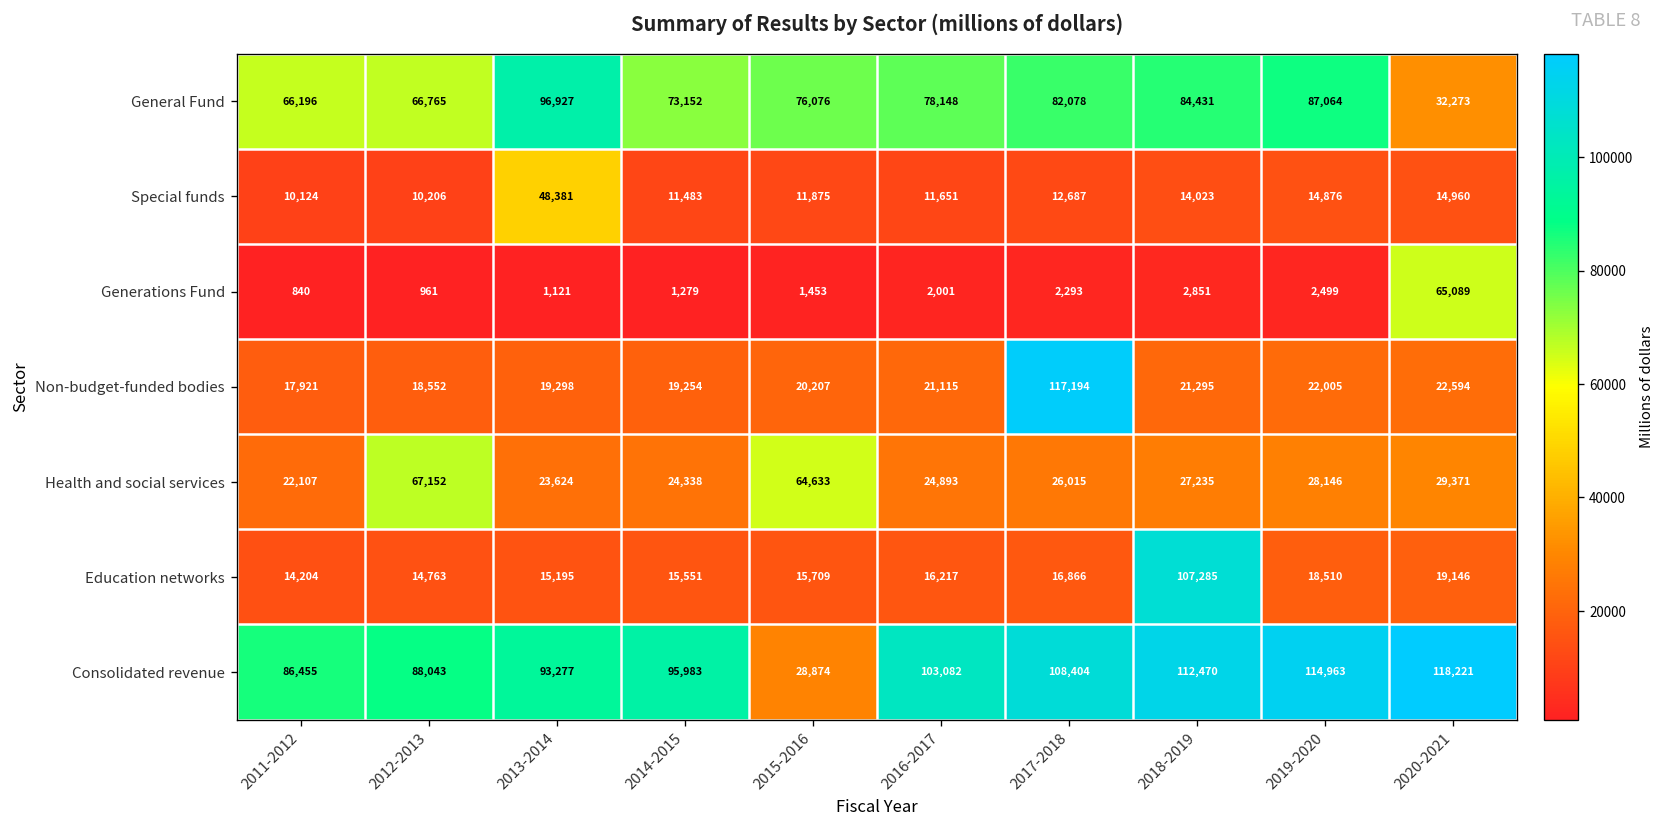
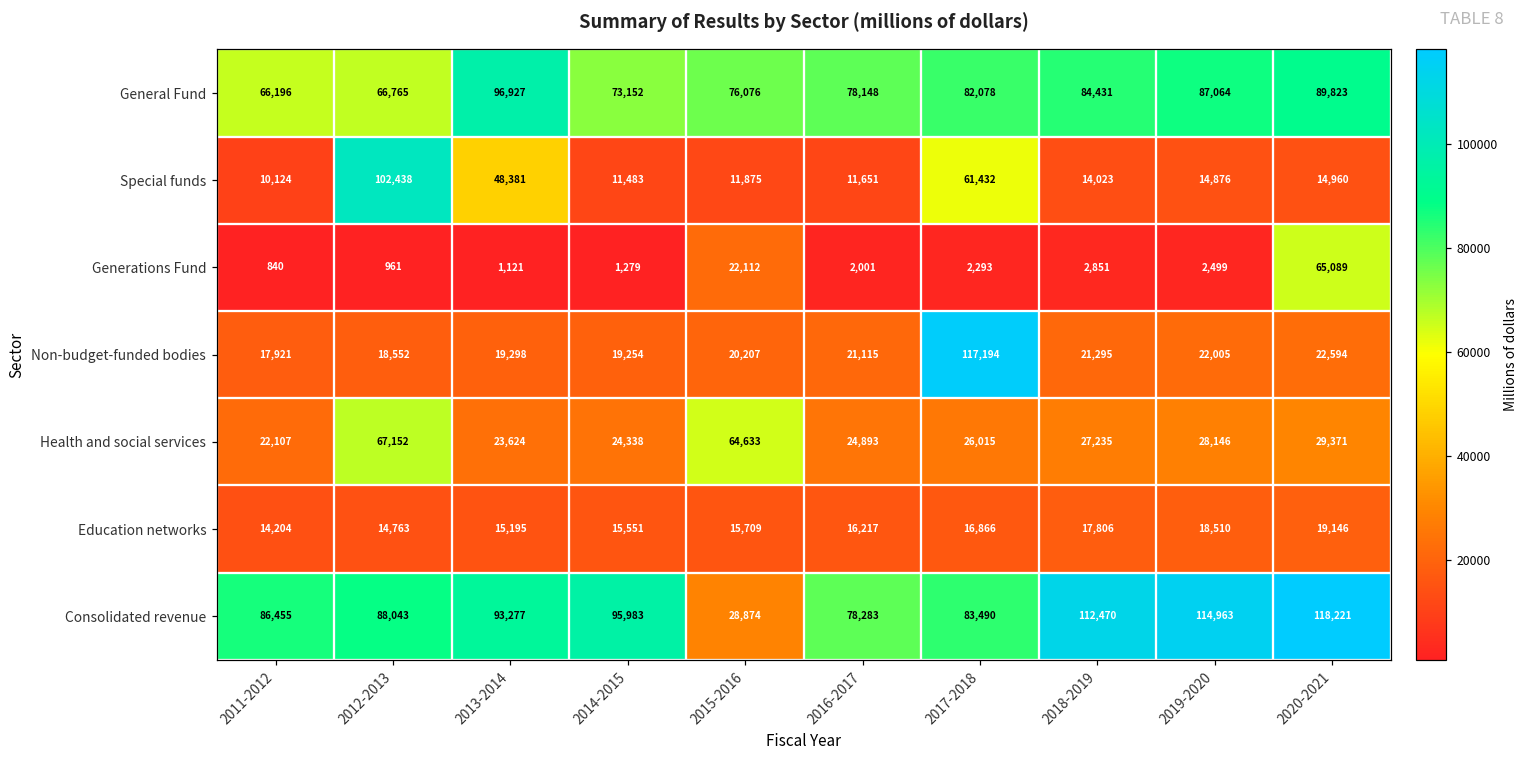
General Fund, 2020-2021: 32,273 -> 89,823
Special funds, 2012-2013: 10,206 -> 102,438
Special funds, 2017-2018: 12,687 -> 61,432
Generations Fund, 2015-2016: 1,453 -> 22,112
Education networks, 2018-2019: 107,285 -> 17,806
Consolidated revenue, 2016-2017: 103,082 -> 78,283
Consolidated revenue, 2017-2018: 108,404 -> 83,490
